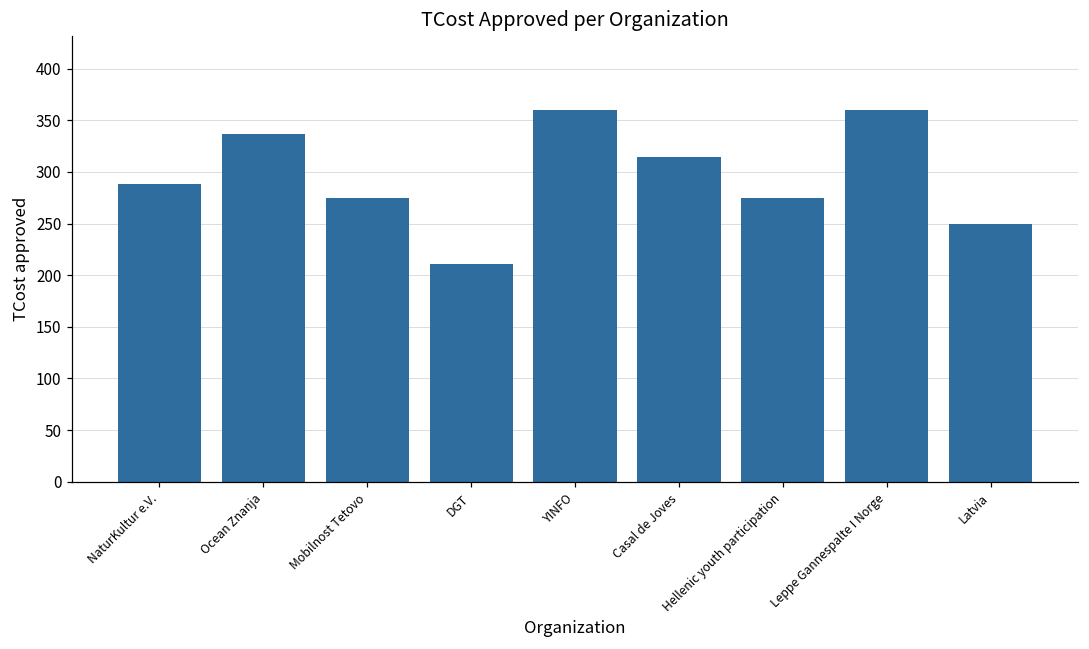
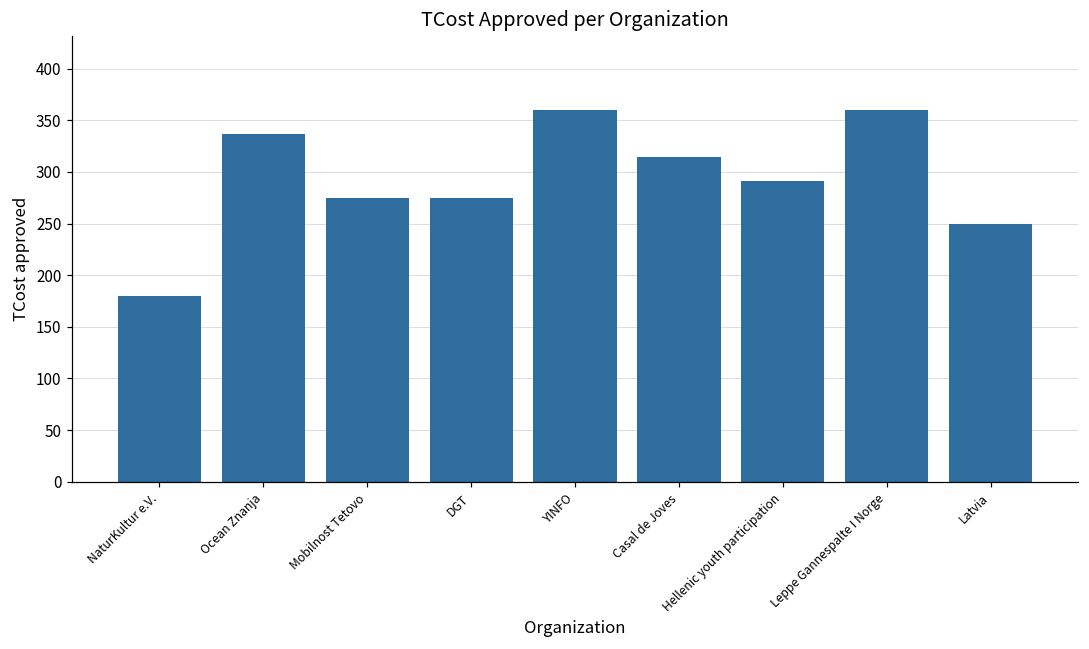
NaturKultur e.V.: 290 -> 180
DGT: 210 -> 280
Hellenic youth participation: 280 -> 290
